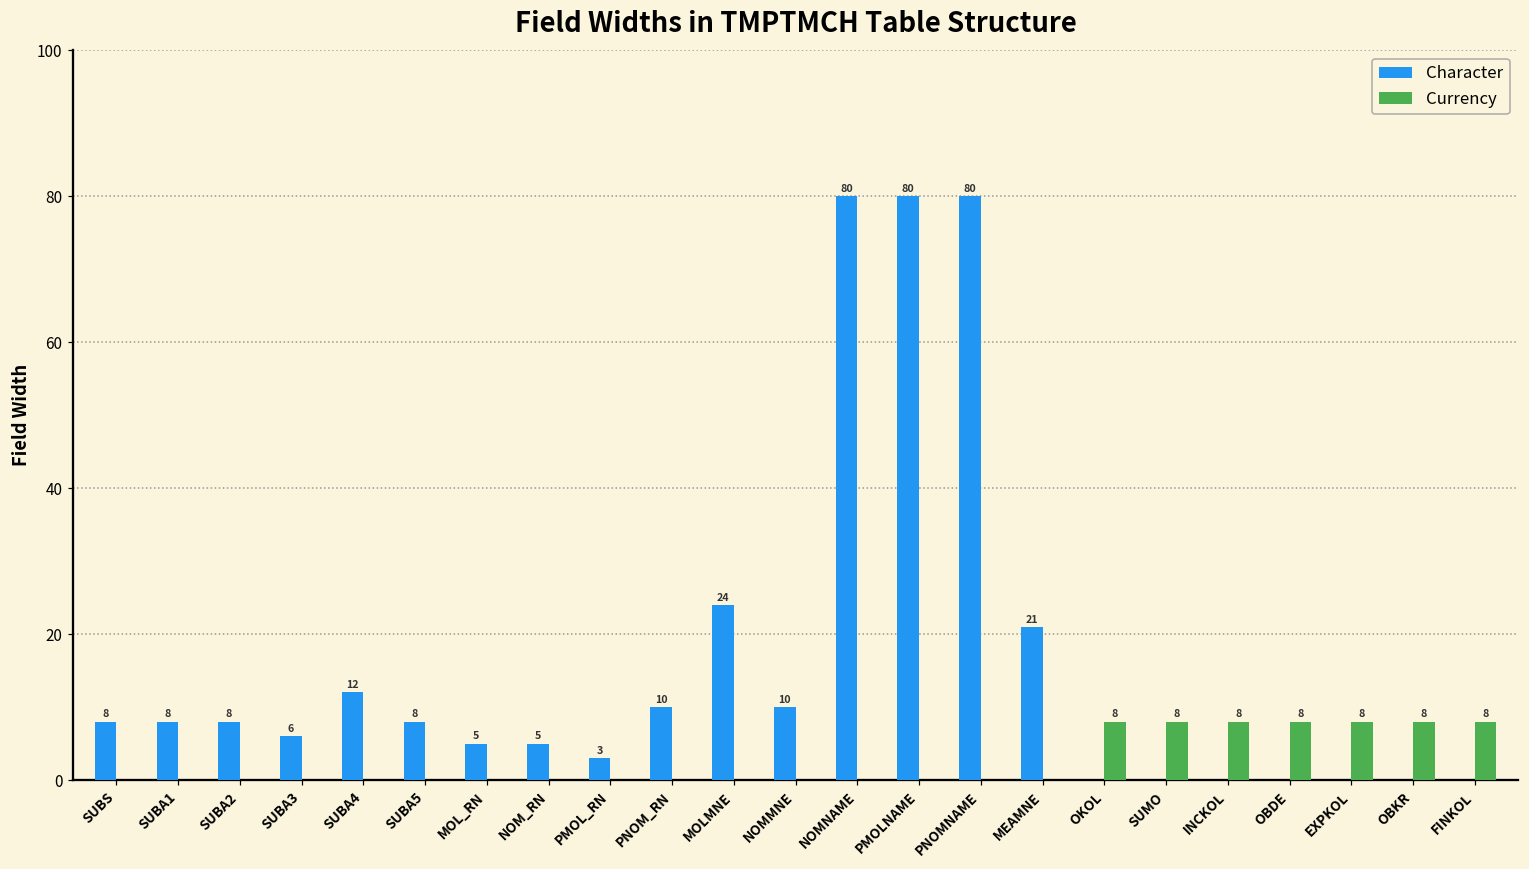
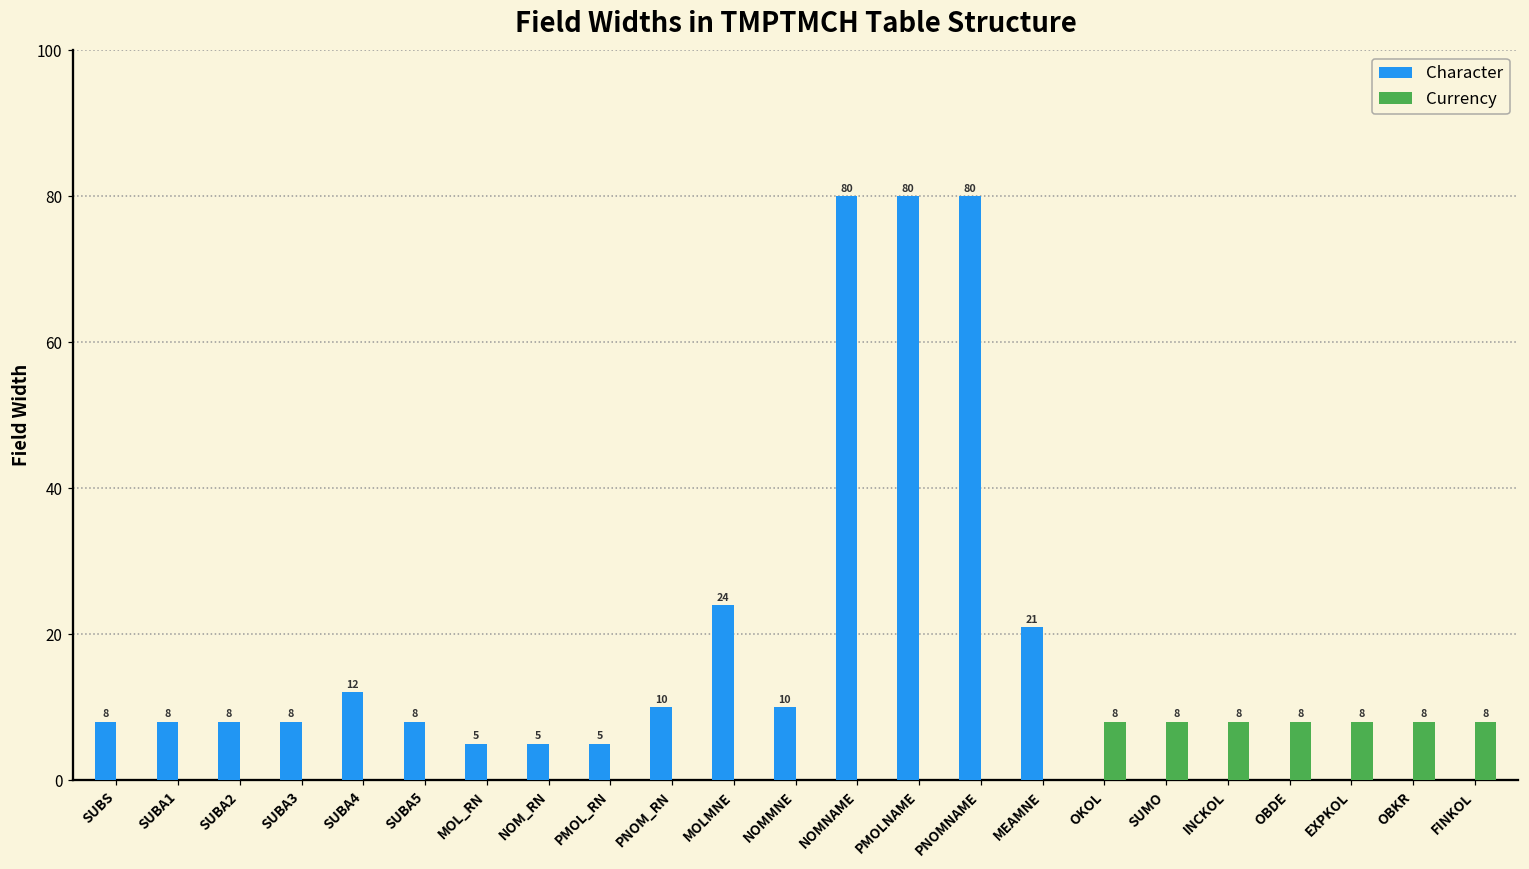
Character, SUBA3: 6 -> 8
Character, PMOL_RN: 3 -> 5
